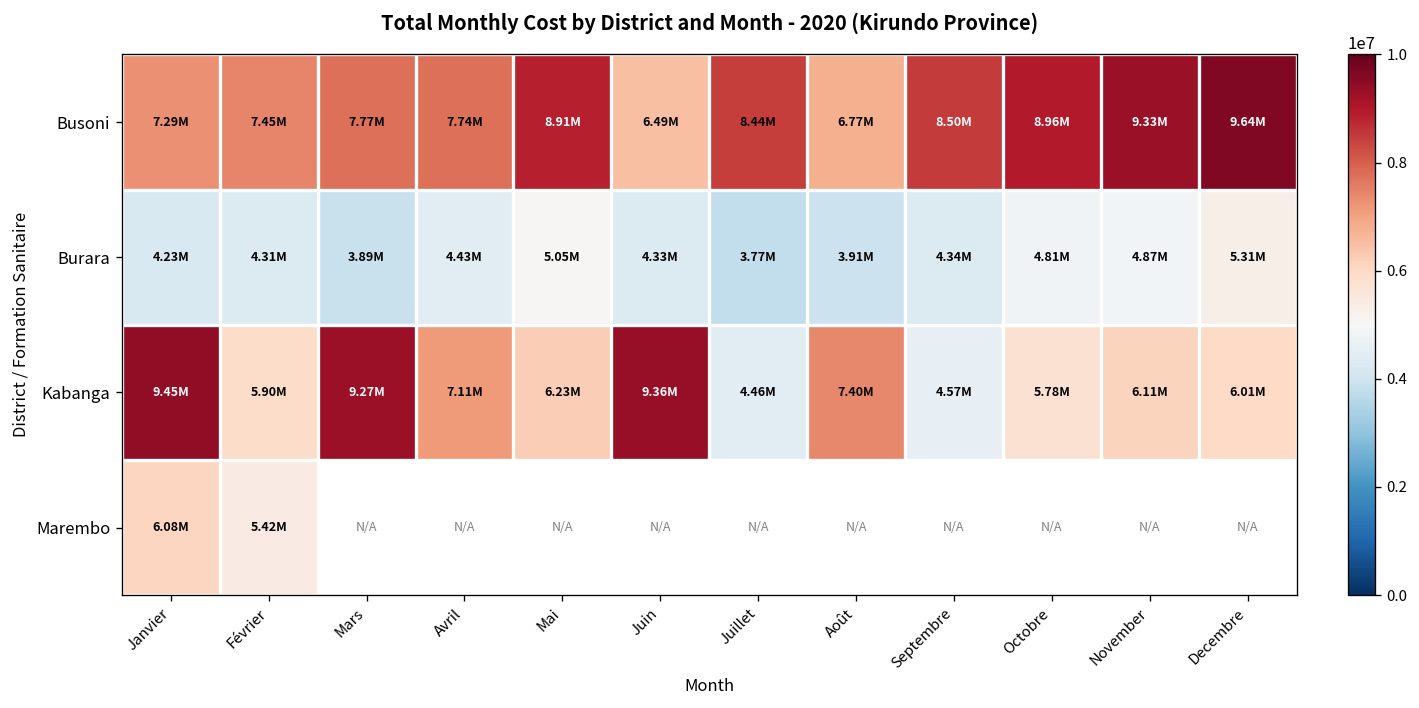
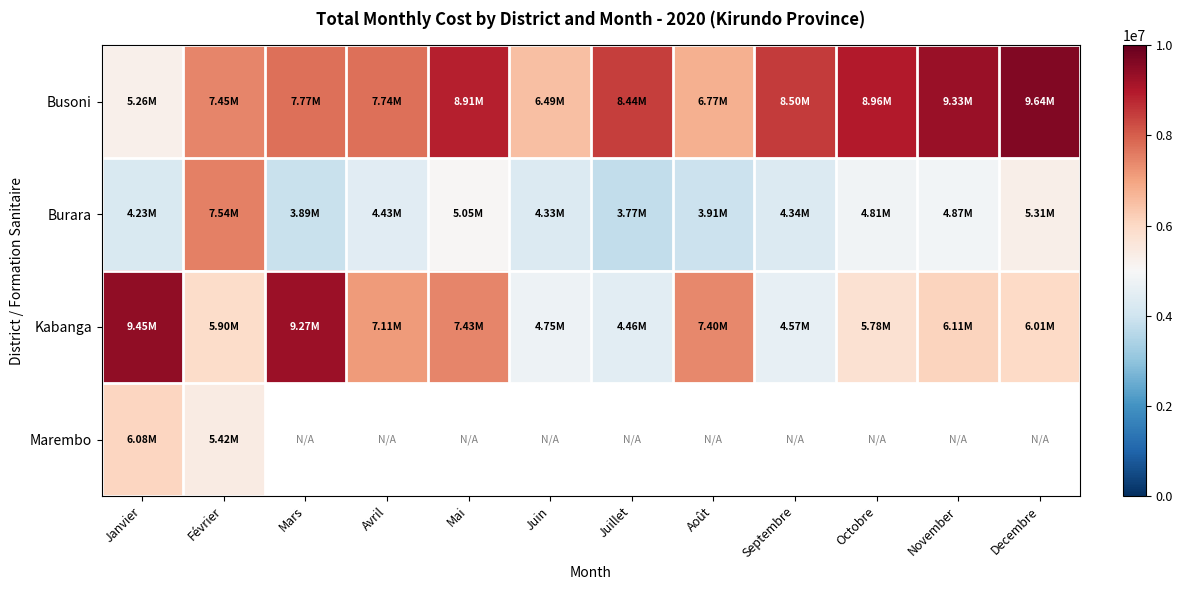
Busoni, Janvier: 7.29M -> 5.26M
Burara, Février: 4.31M -> 7.54M
Kabanga, Mai: 6.23M -> 7.43M
Kabanga, Juin: 9.36M -> 4.75M
